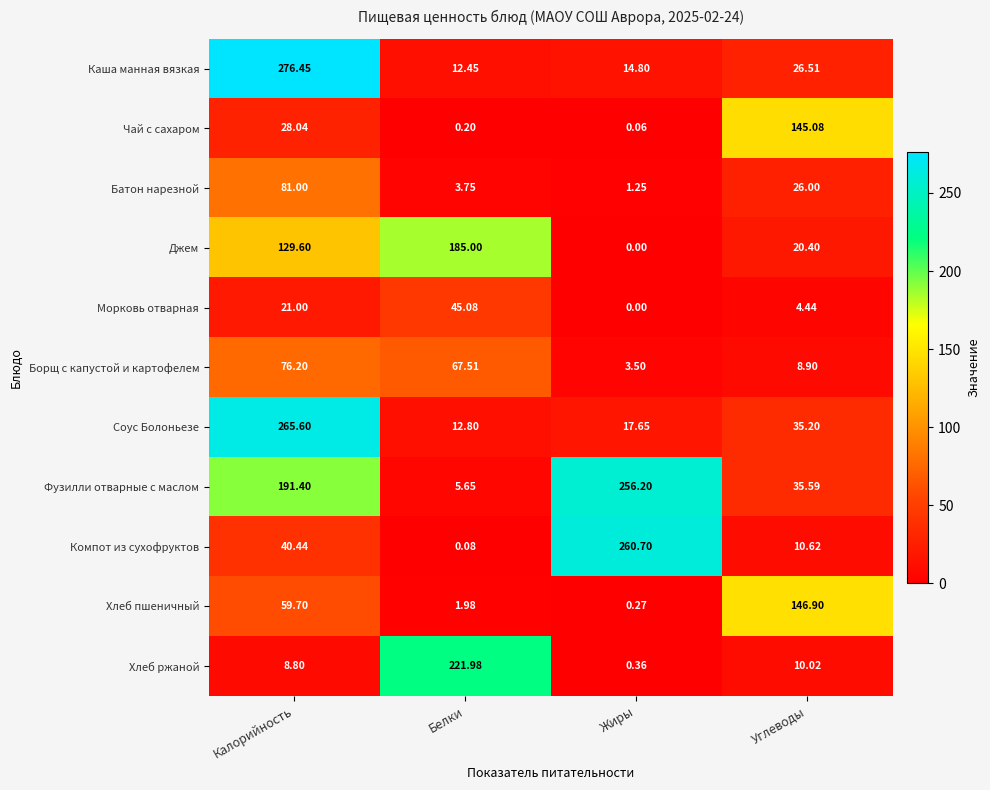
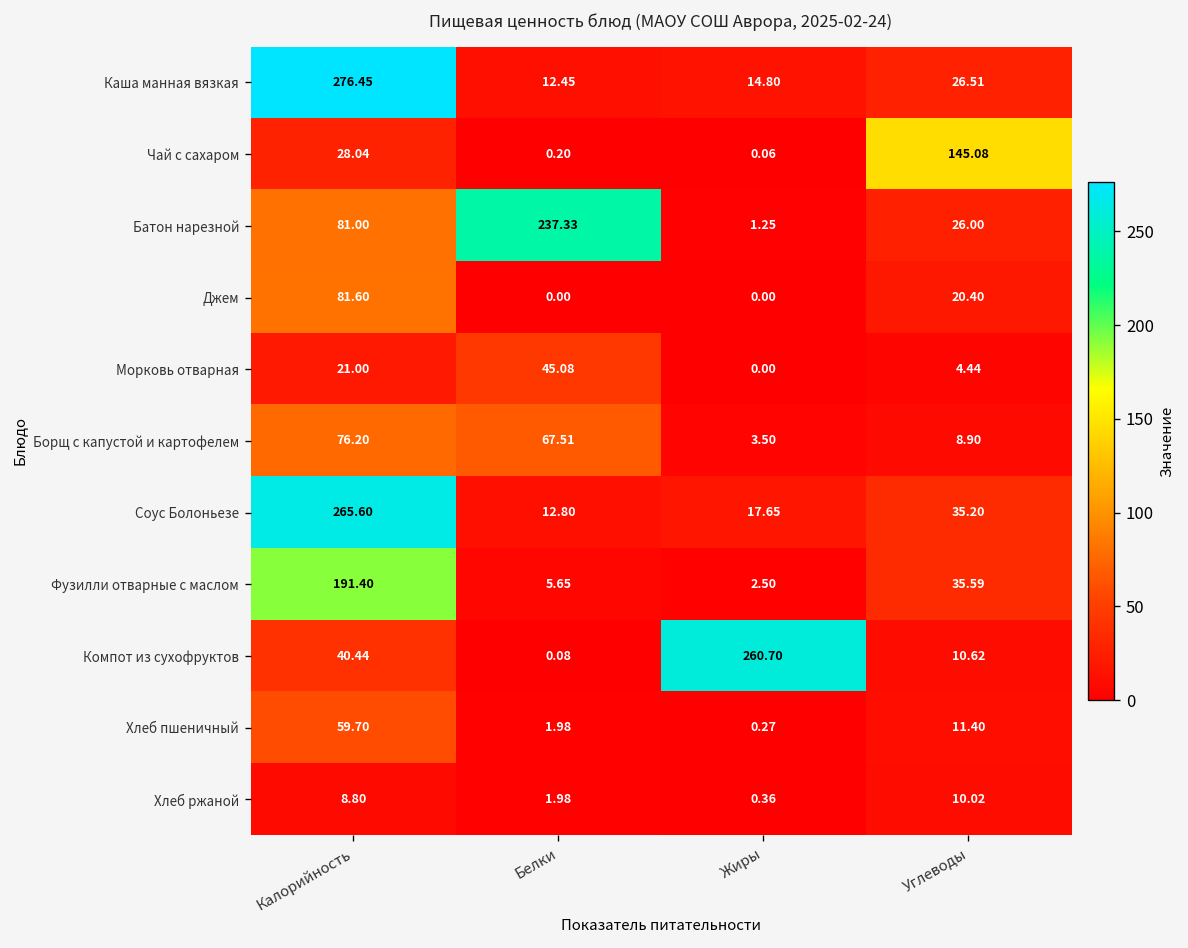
Батон нарезной, Белки: 3.75 -> 237.33
Джем, Калорийность: 129.60 -> 81.60
Джем, Белки: 185.00 -> 0.00
Фузилли отварные с маслом, Жиры: 256.20 -> 2.50
Хлеб пшеничный, Углеводы: 146.90 -> 11.40
Хлеб ржаной, Белки: 221.98 -> 1.98
